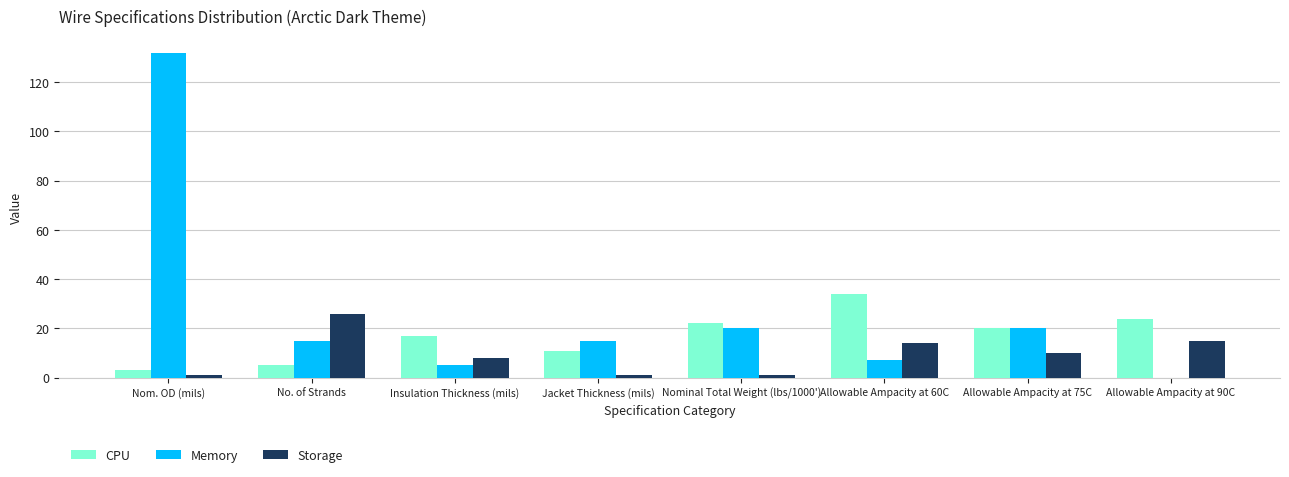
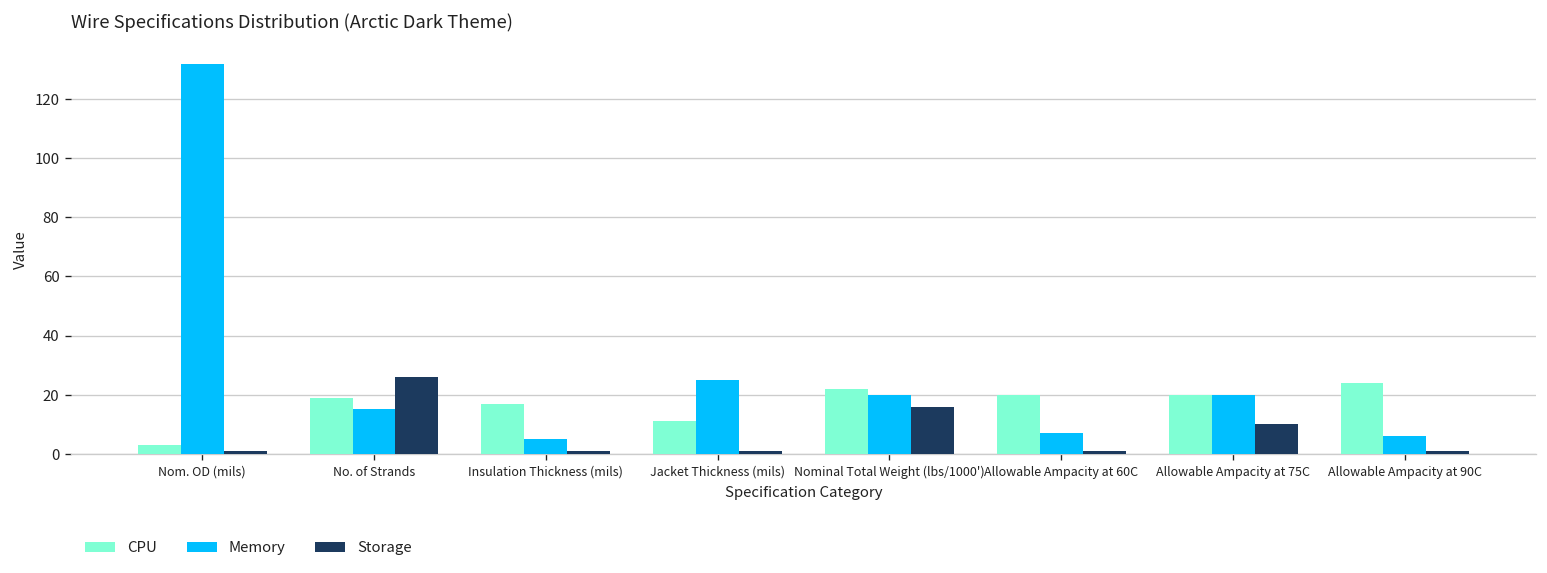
CPU, No. of Strands: 5 -> 19
Storage, Insulation Thickness (mils): 8 -> 1
Memory, Jacket Thickness (mils): 15 -> 25
Storage, Nominal Total Weight (lbs/1000'): 1 -> 16
CPU, Allowable Ampacity at 60C: 34 -> 20
Storage, Allowable Ampacity at 60C: 14 -> 1
Memory, Allowable Ampacity at 90C: 0 -> 6
Storage, Allowable Ampacity at 90C: 15 -> 1
